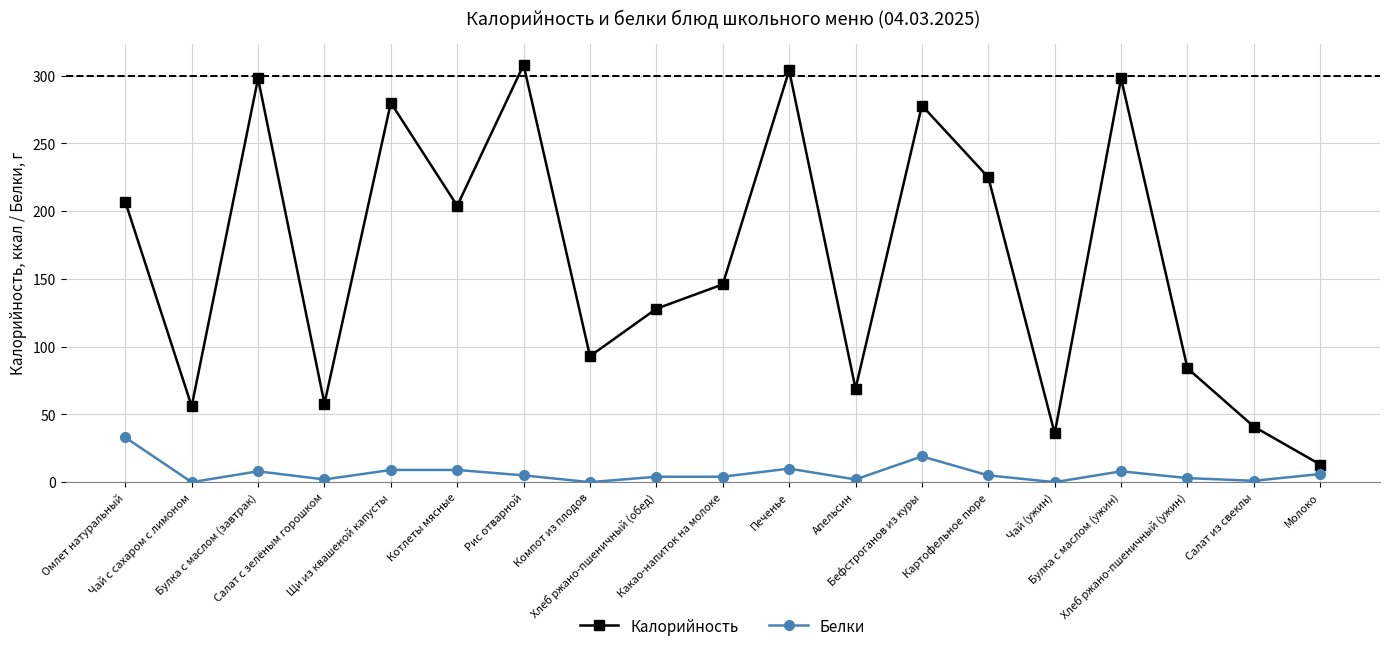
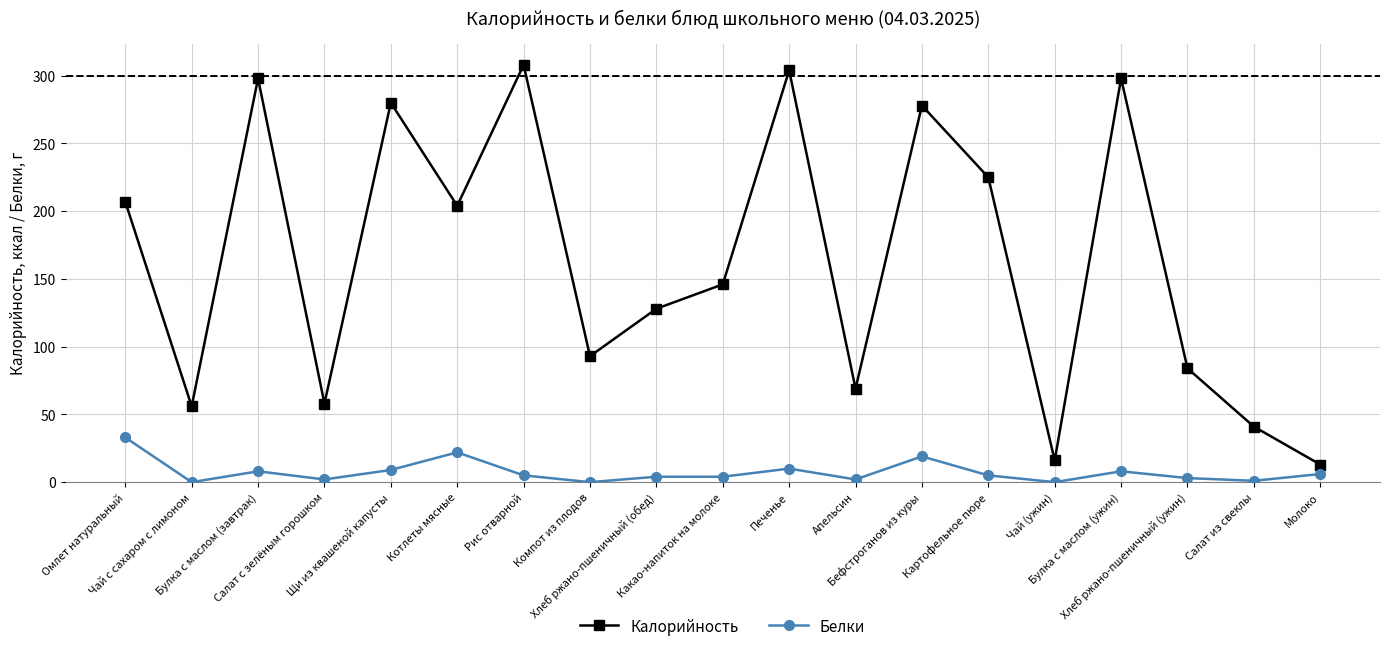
Белки, Котлеты мясные: 9 -> 22
Калорийность, Чай (ужин): 36 -> 16
